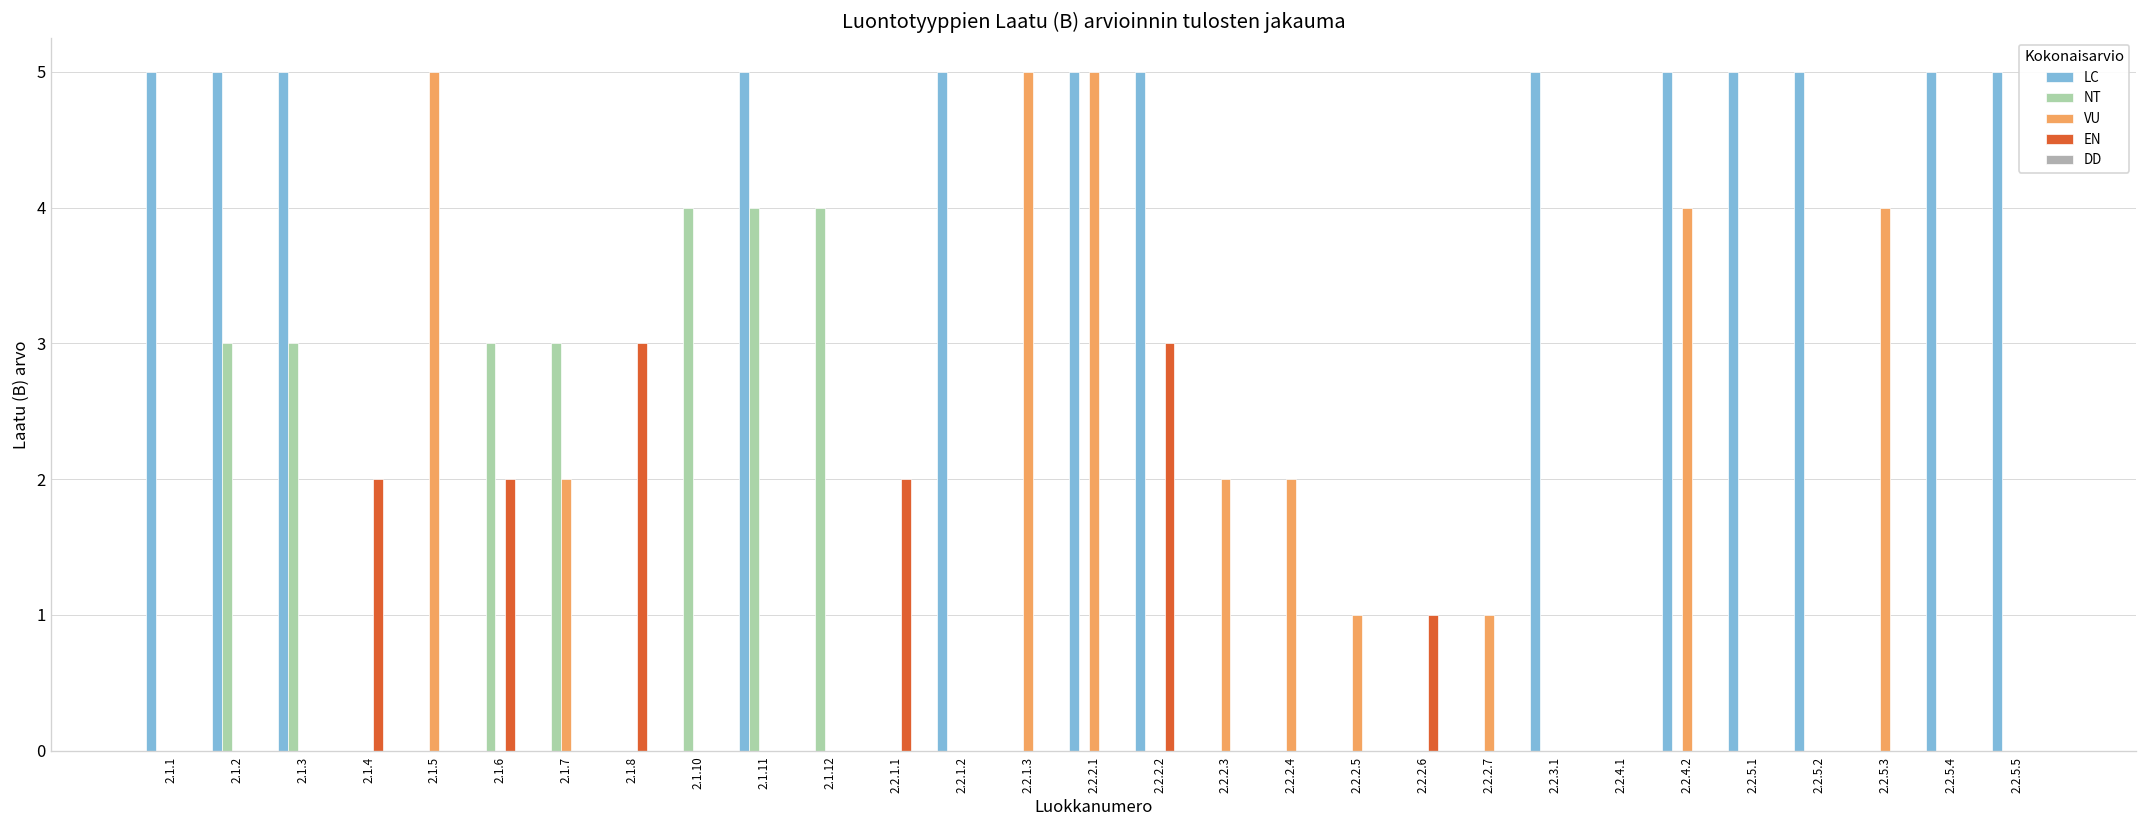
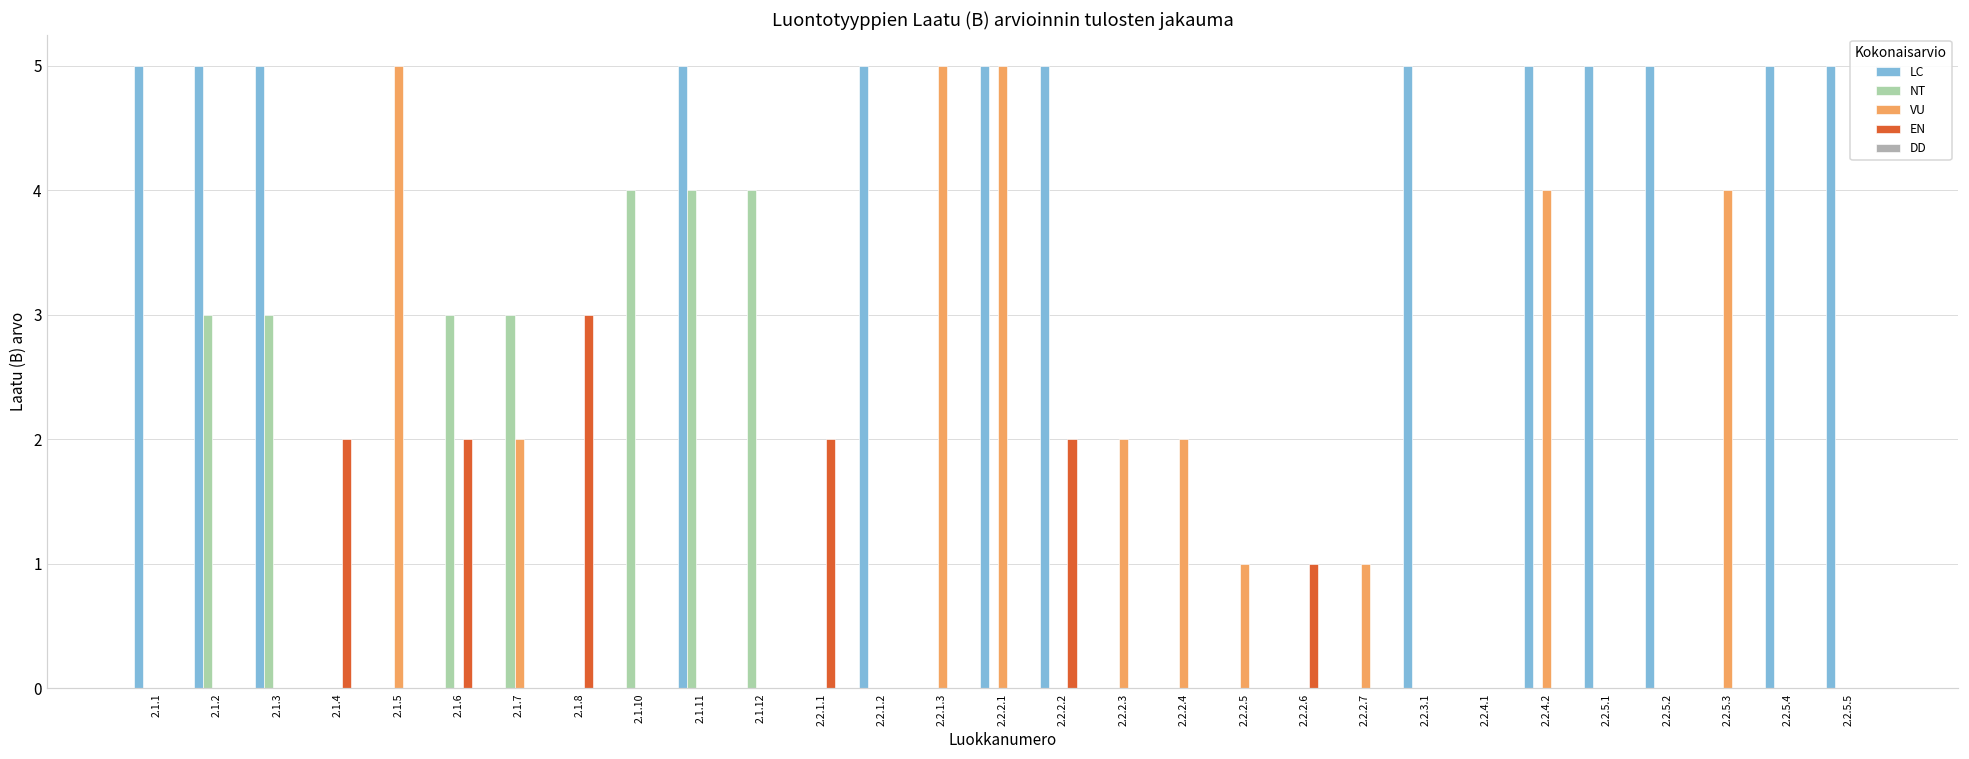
EN, 2.2.2.2: 3 -> 2
